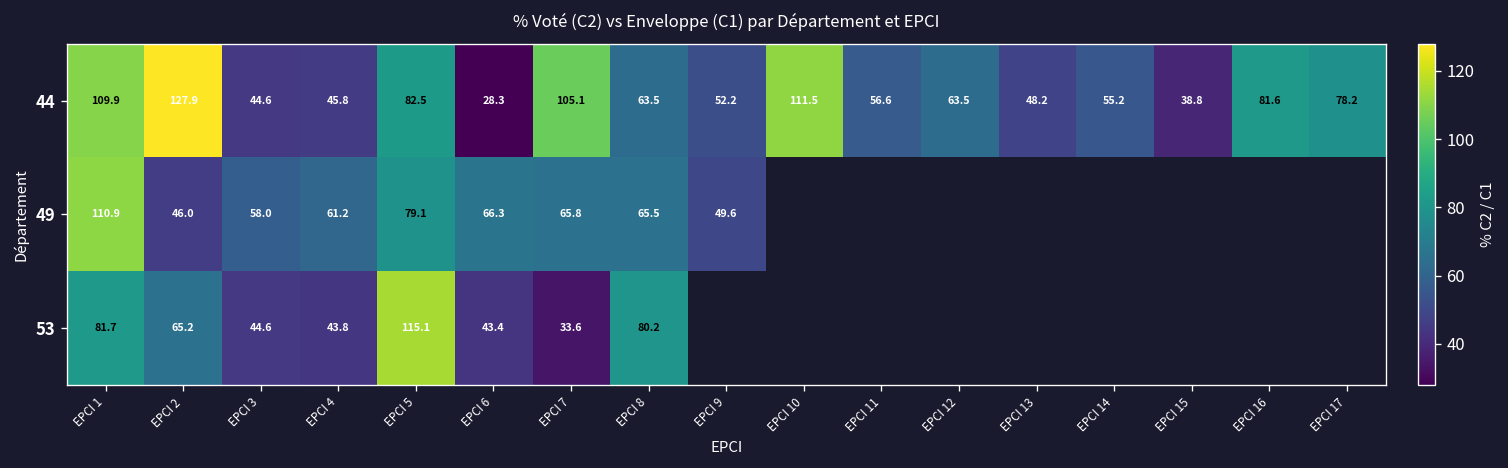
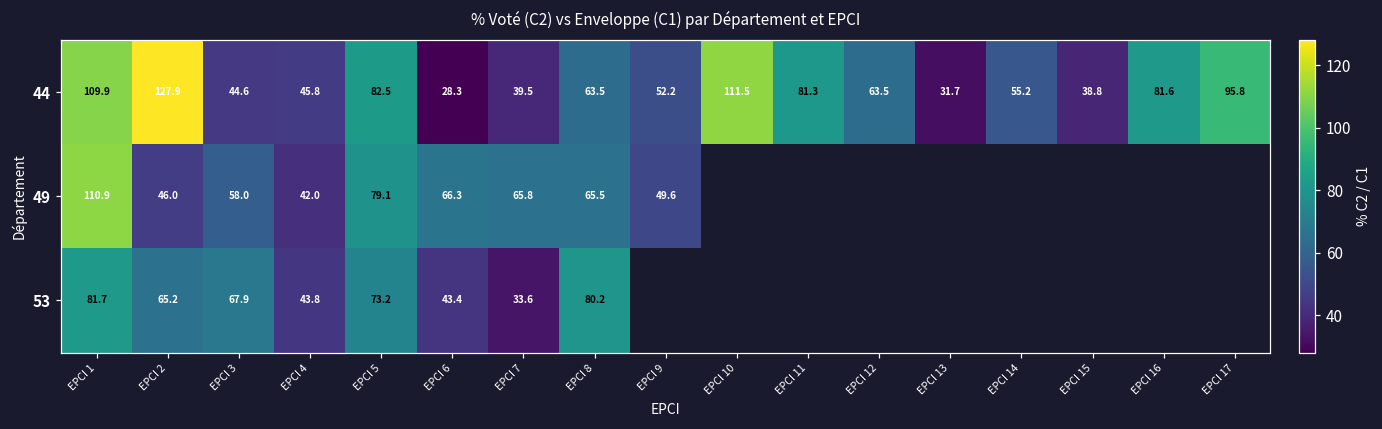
44, EPCI 7: 105.1 -> 39.5
44, EPCI 11: 56.6 -> 81.3
44, EPCI 13: 48.2 -> 31.7
44, EPCI 17: 78.2 -> 95.8
49, EPCI 4: 61.2 -> 42.0
53, EPCI 3: 44.6 -> 67.9
53, EPCI 5: 115.1 -> 73.2
